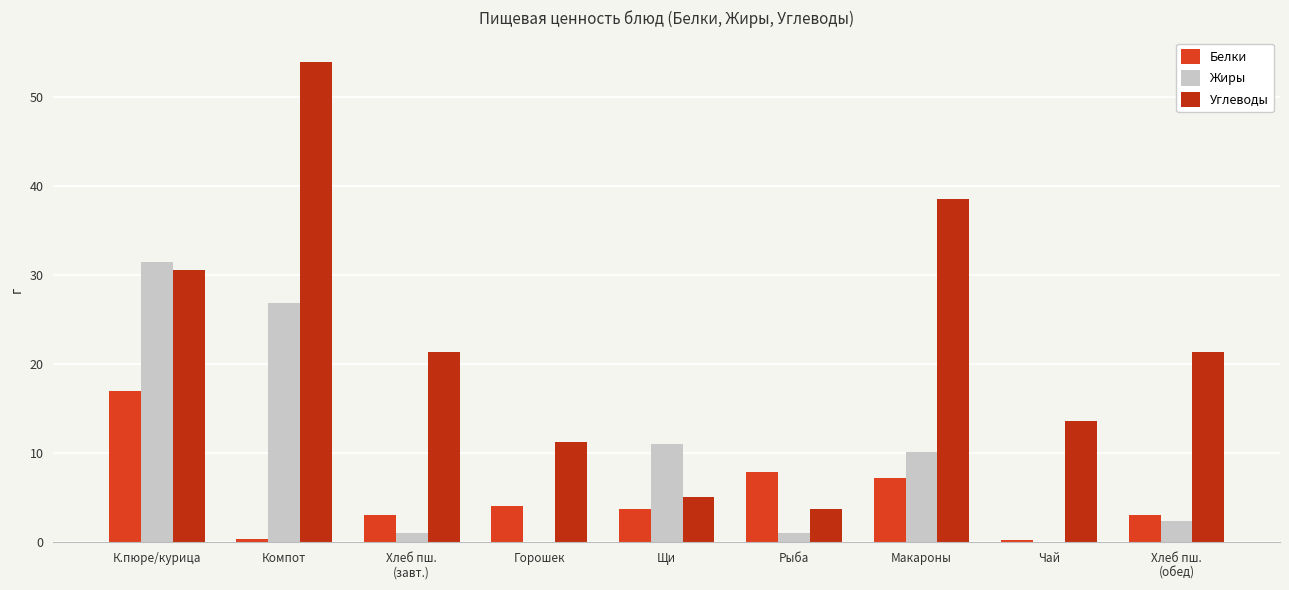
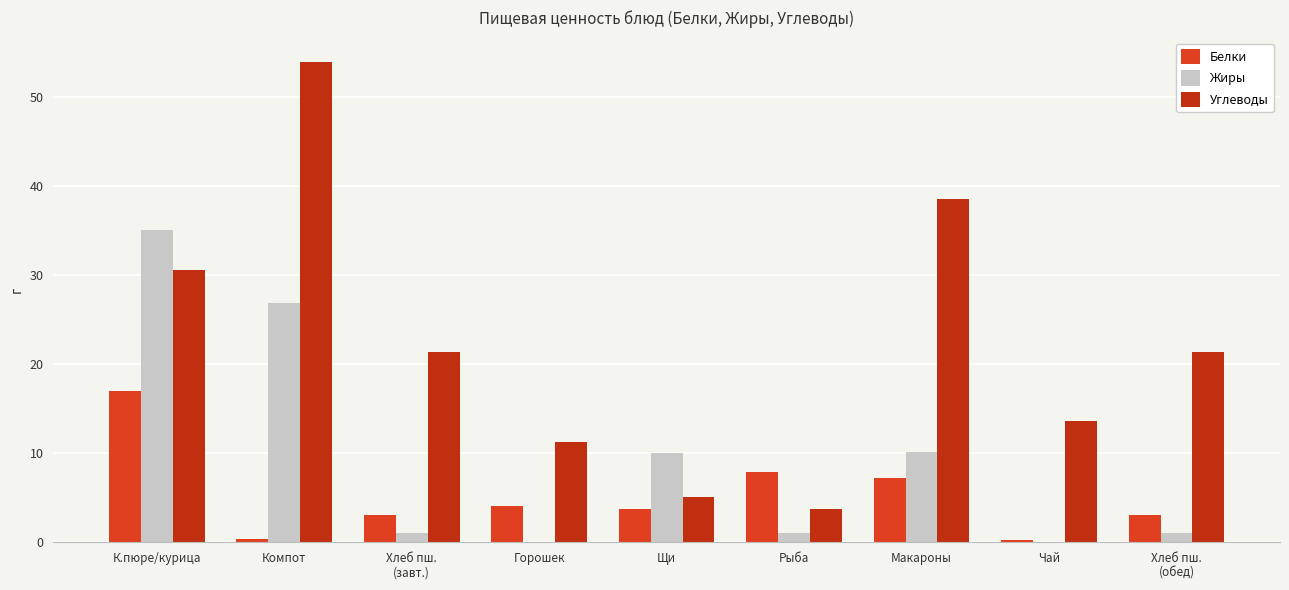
Жиры, К.пюре/курица: 31 -> 35
Жиры, Щи: 11 -> 10
Жиры, Хлеб пш. (обед): 2 -> 1
